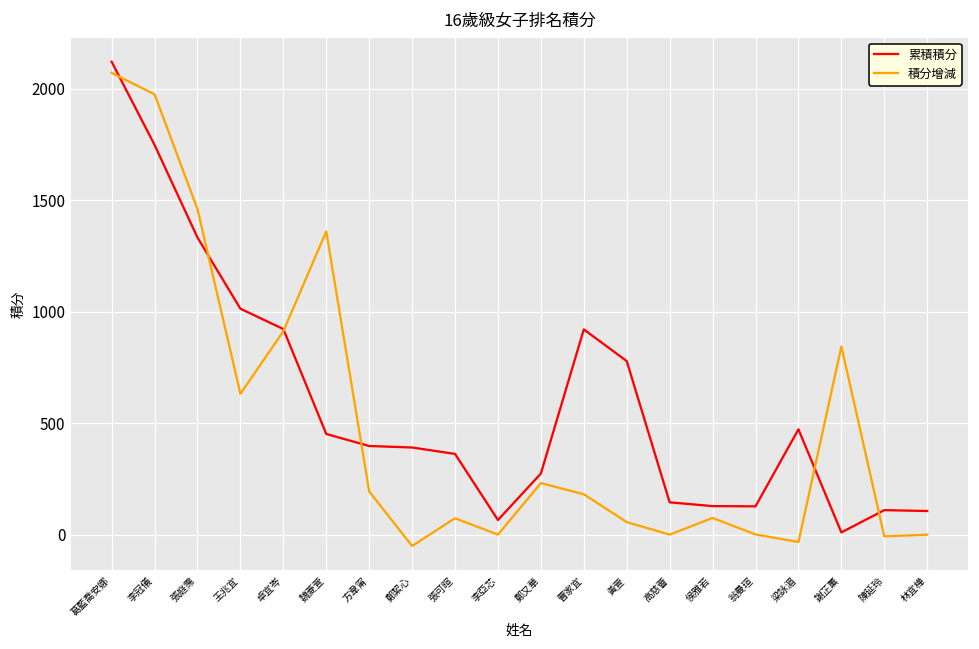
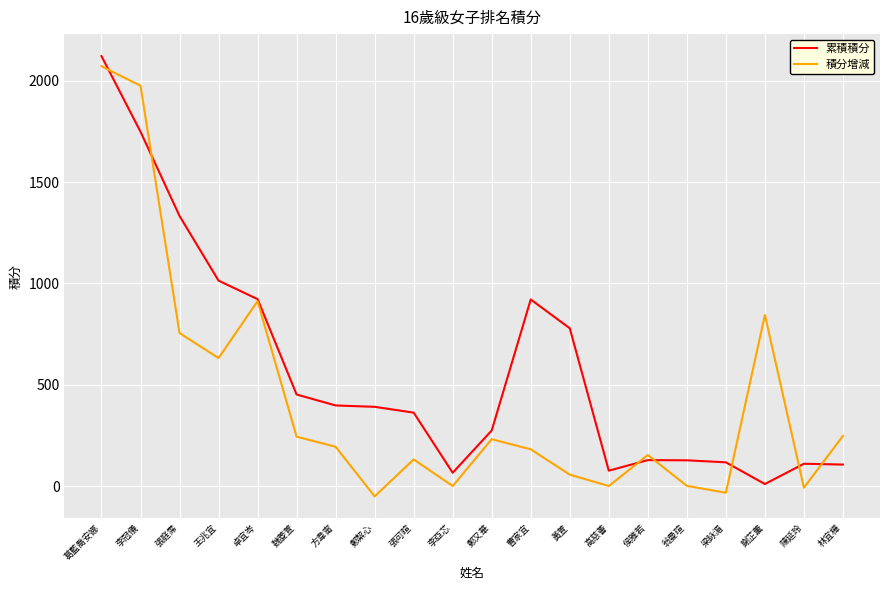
積分增減, 張庭霈: 1460 -> 760
積分增減, 魏菱萱: 1360 -> 240
積分增減, 張可暄: 70 -> 130
累積積分, 高慈薈: 150 -> 80
積分增減, 侯雅若: 80 -> 150
累積積分, 梁詠湄: 470 -> 120
積分增減, 林宜樺: 0 -> 250
